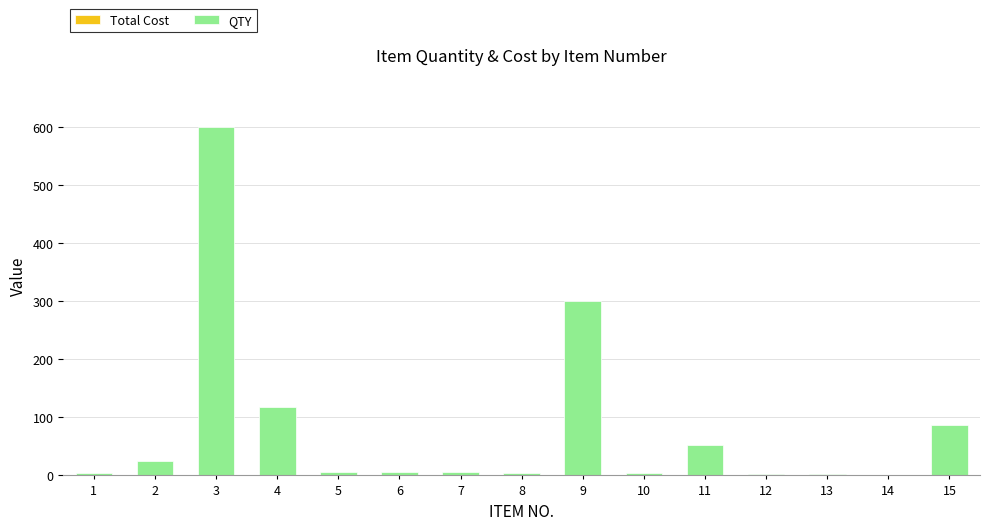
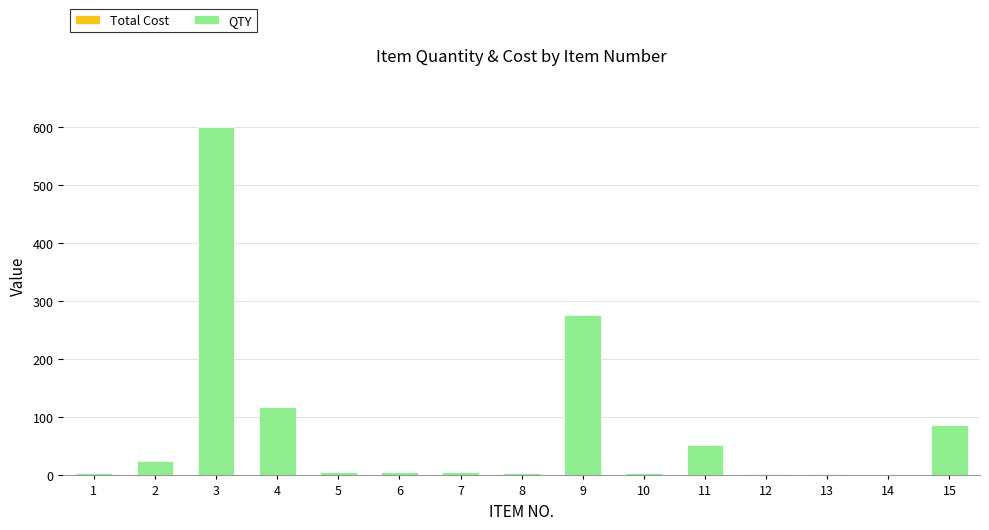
QTY, 9: 300 -> 280
